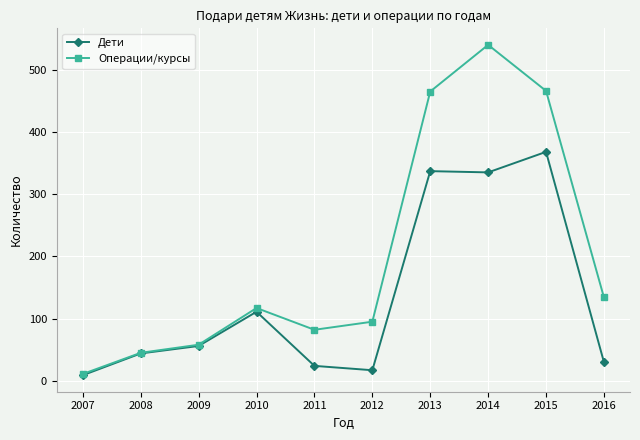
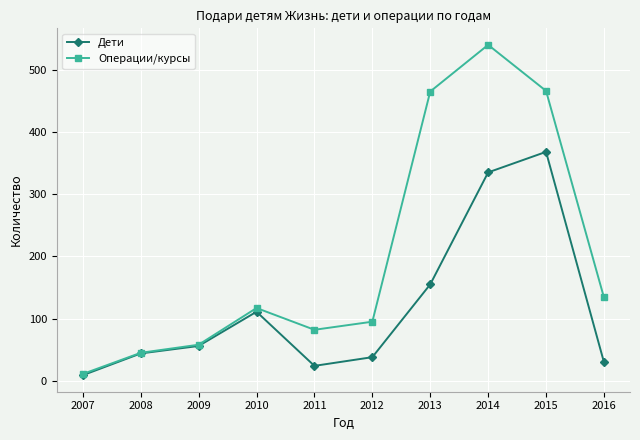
Дети, 2012: 20 -> 40
Дети, 2013: 340 -> 160
